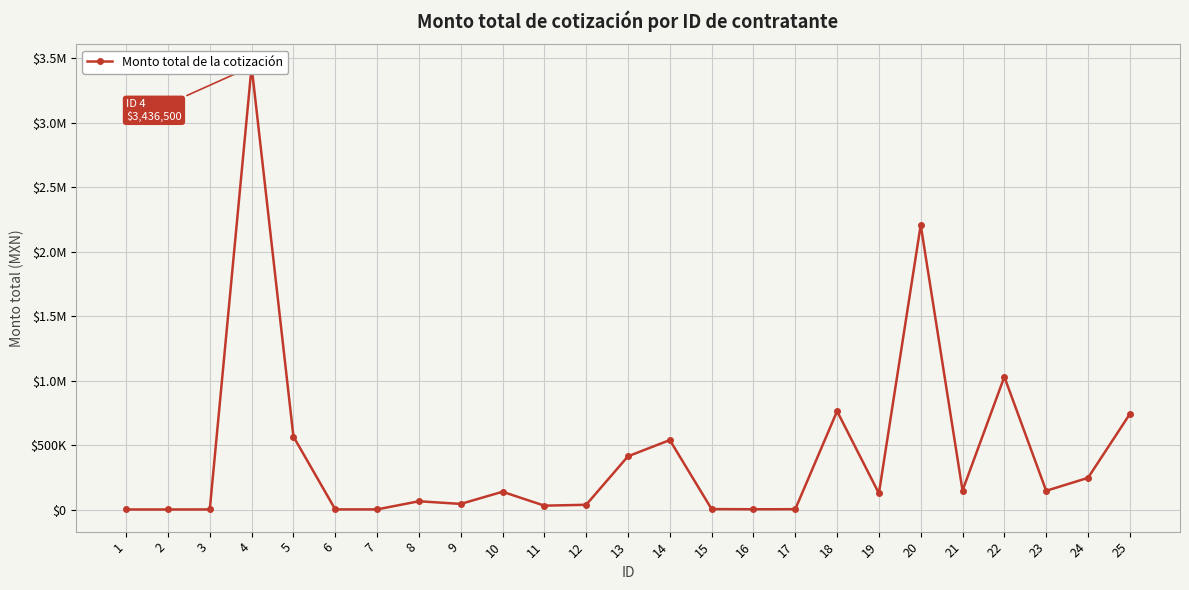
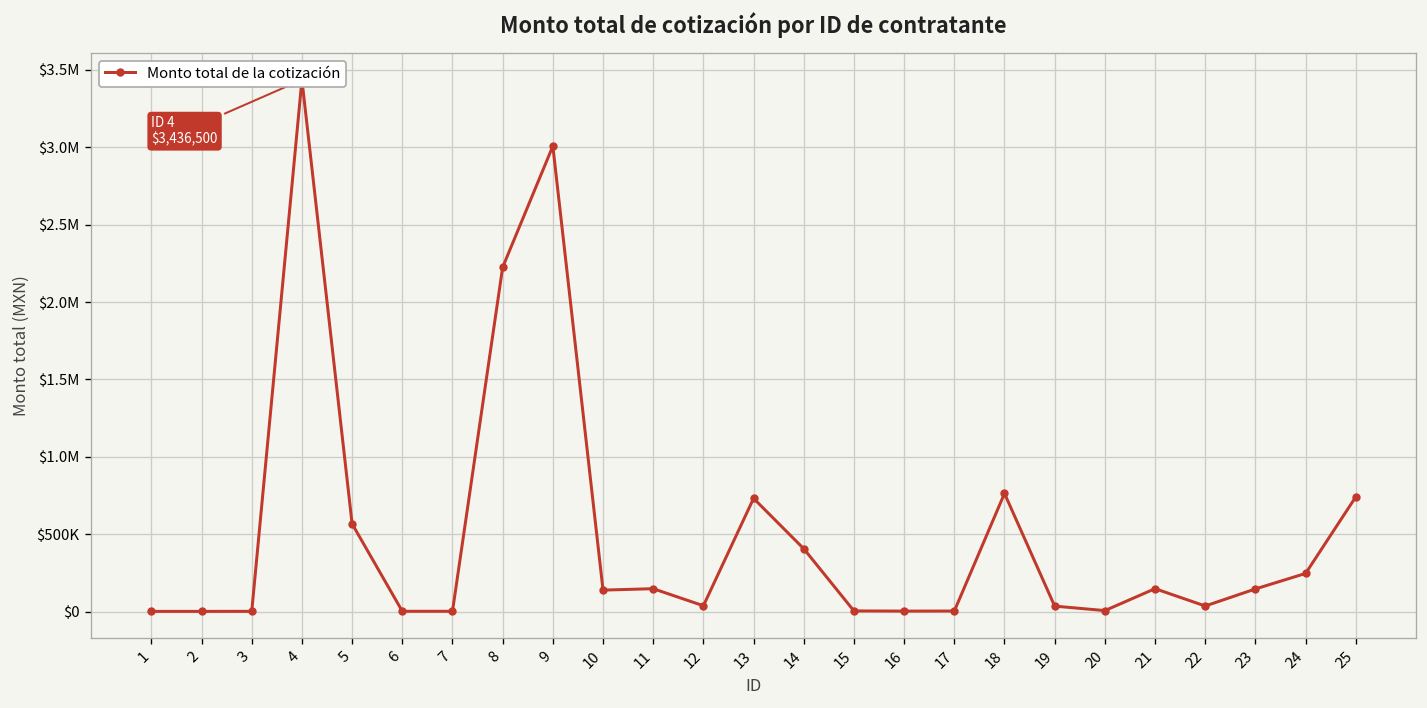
8: $60000 -> $2230000
9: $40000 -> $3010000
11: $30000 -> $150000
13: $410000 -> $730000
14: $540000 -> $410000
19: $130000 -> $40000
20: $2210000 -> $10000
22: $1030000 -> $40000
